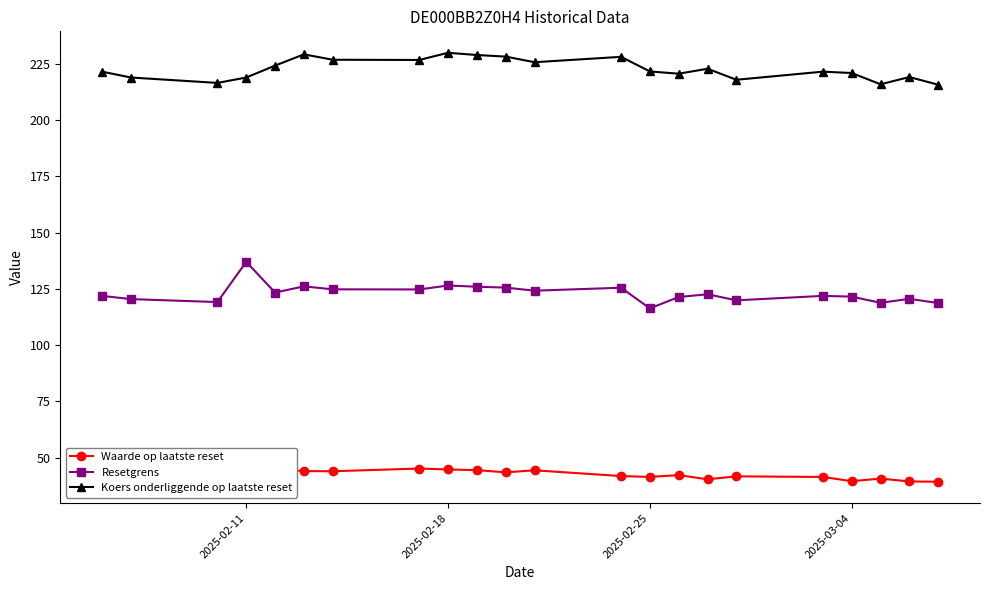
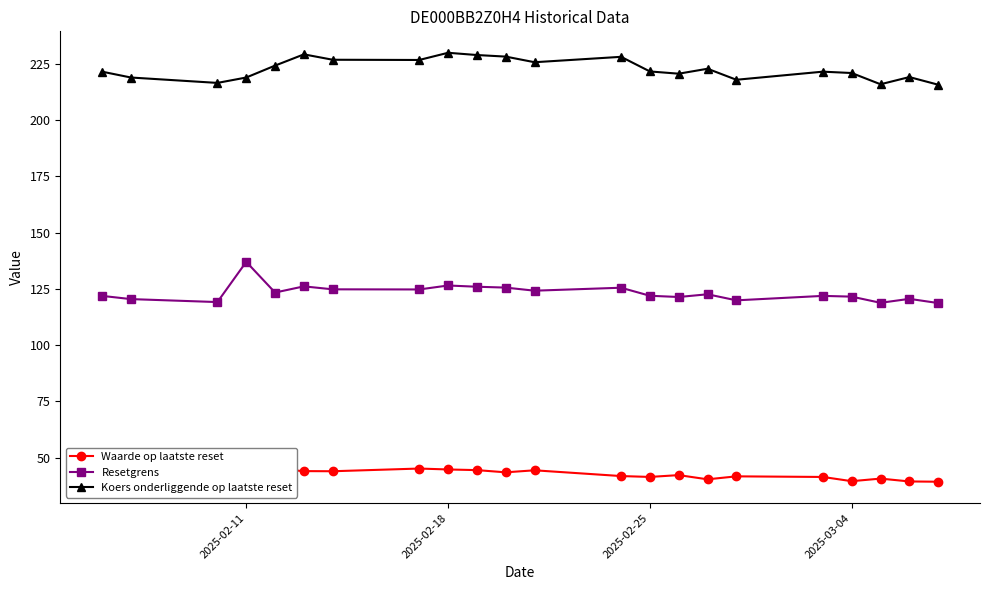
Resetgrens, 2025-02-25: 116 -> 122
